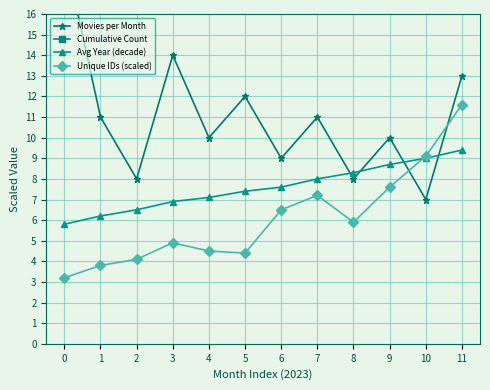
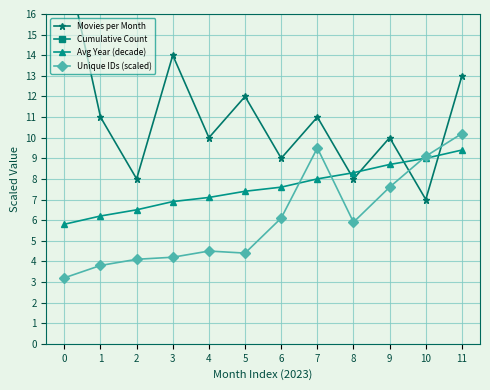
Unique IDs (scaled), 3: 4.9 -> 4.2
Unique IDs (scaled), 6: 6.5 -> 6.1
Unique IDs (scaled), 7: 7.2 -> 9.5
Unique IDs (scaled), 11: 11.6 -> 10.2
